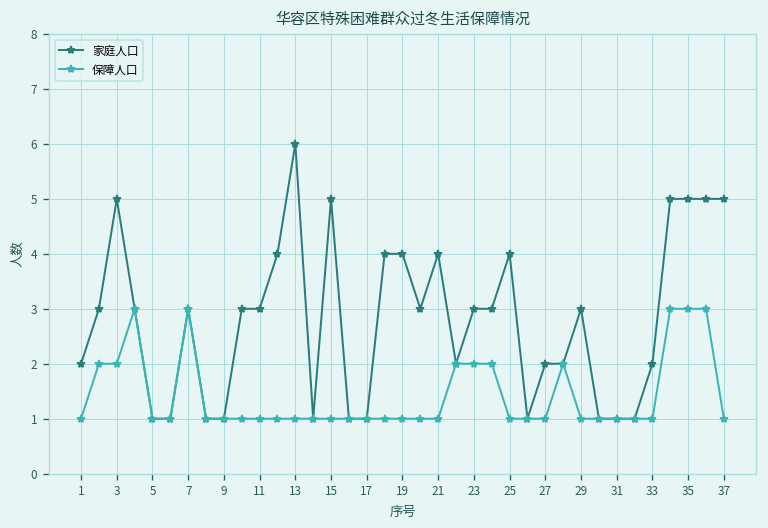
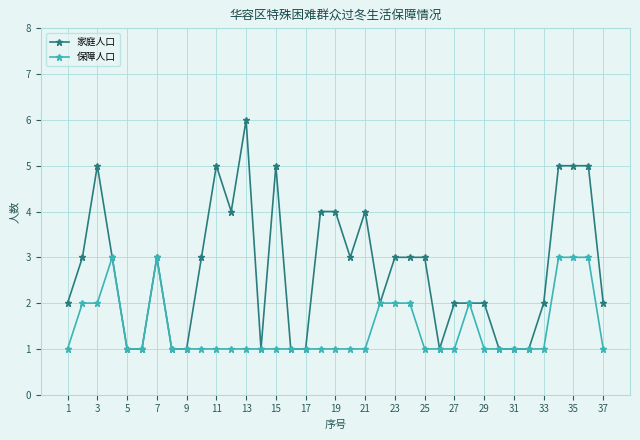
家庭人口, 11: 3 -> 5
家庭人口, 25: 4 -> 3
家庭人口, 29: 3 -> 2
家庭人口, 37: 5 -> 2
